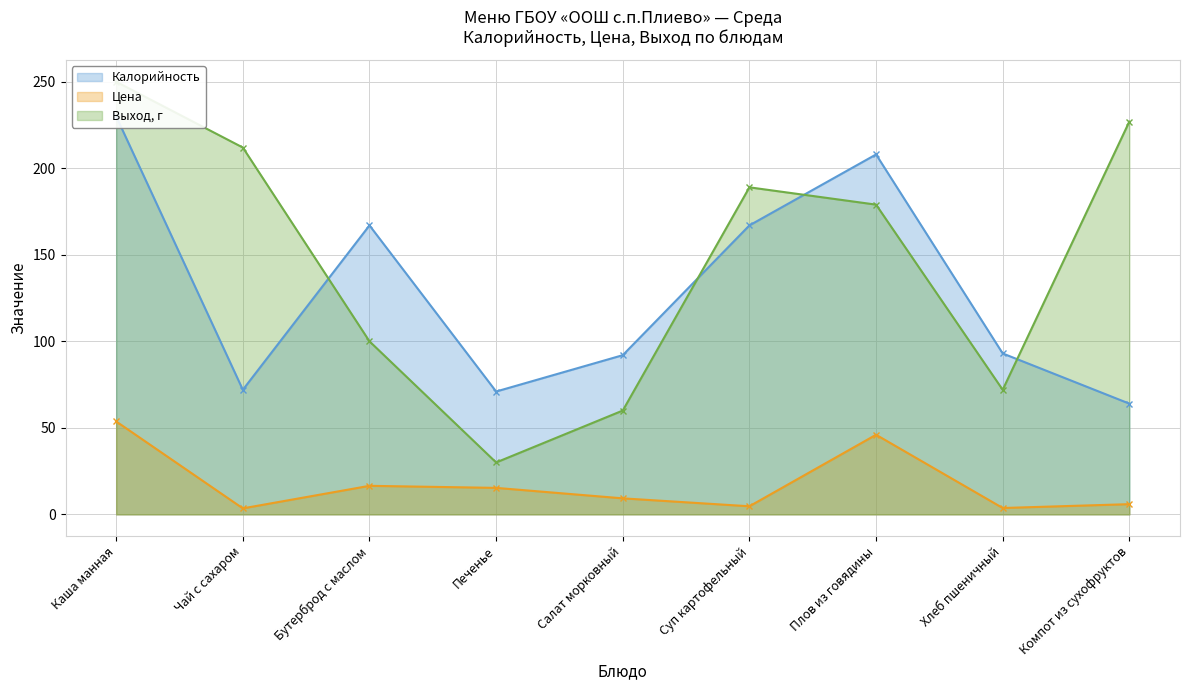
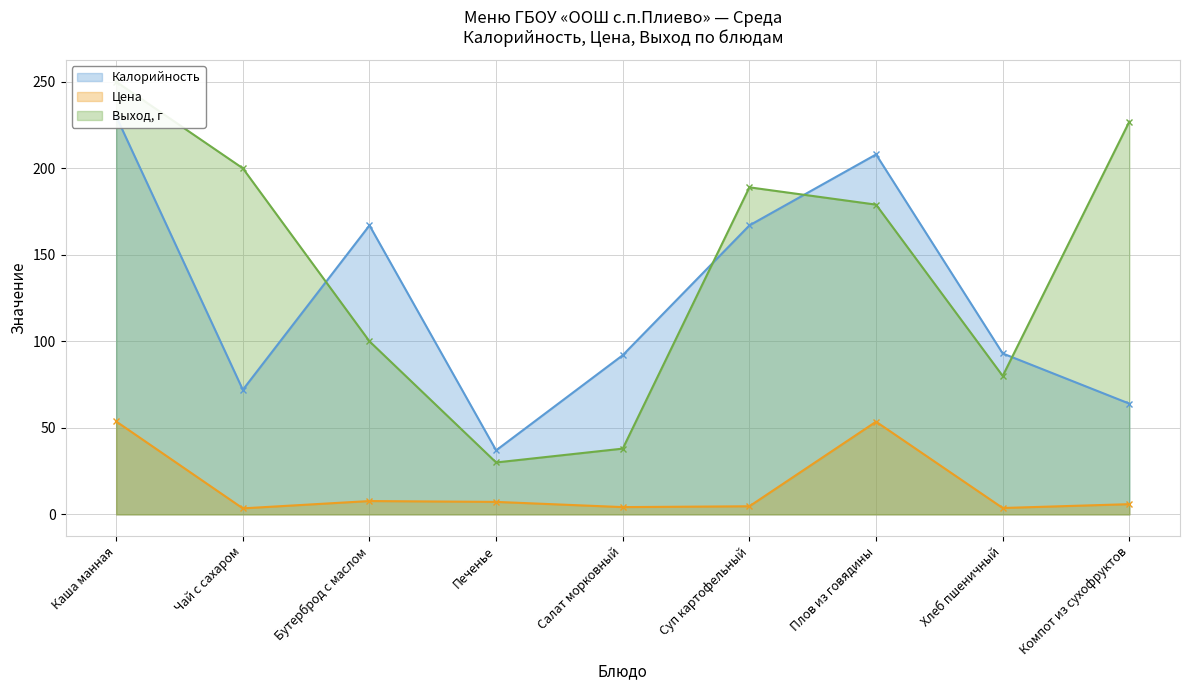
Выход, г, Чай с сахаром: 212 -> 200
Цена, Бутерброд с маслом: 17 -> 8
Калорийность, Печенье: 71 -> 37
Цена, Печенье: 15 -> 7
Цена, Салат морковный: 9 -> 4
Выход, г, Салат морковный: 60 -> 38
Цена, Плов из говядины: 46 -> 54
Выход, г, Хлеб пшеничный: 72 -> 80
